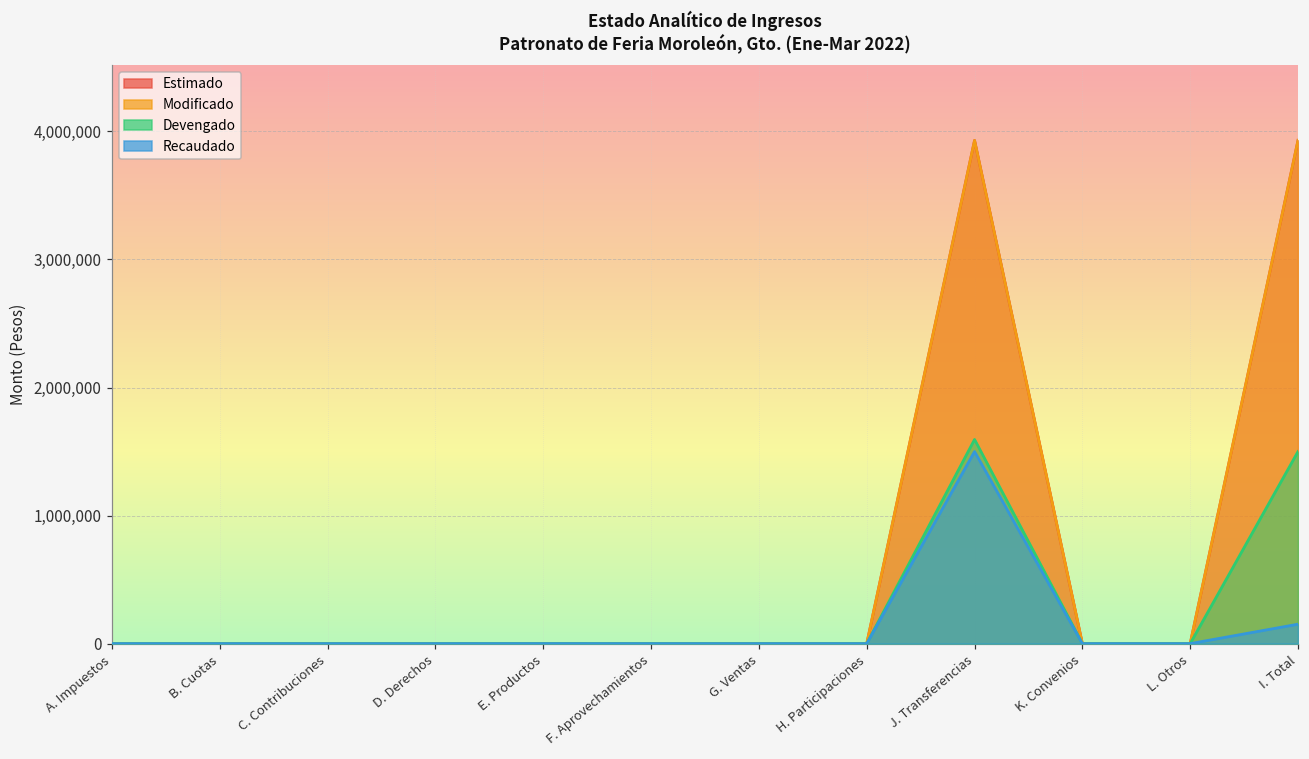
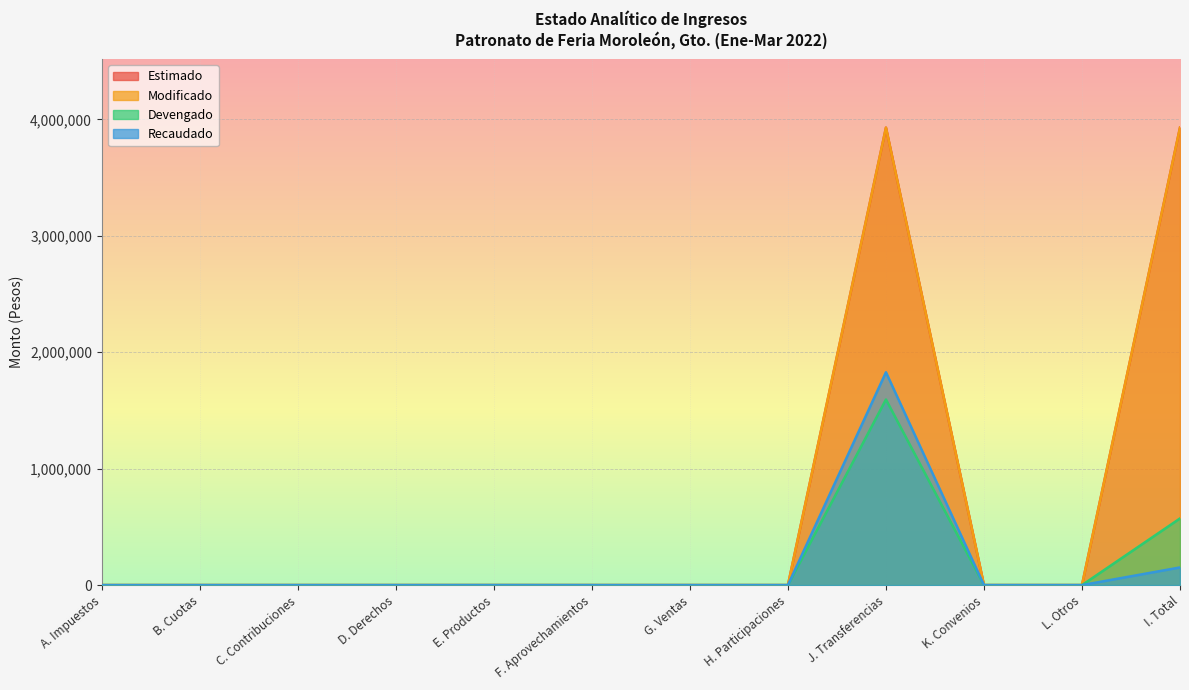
Recaudado, J. Transferencias: 1,500,000 -> 1,830,000
Devengado, I. Total: 1,500,000 -> 570,000
